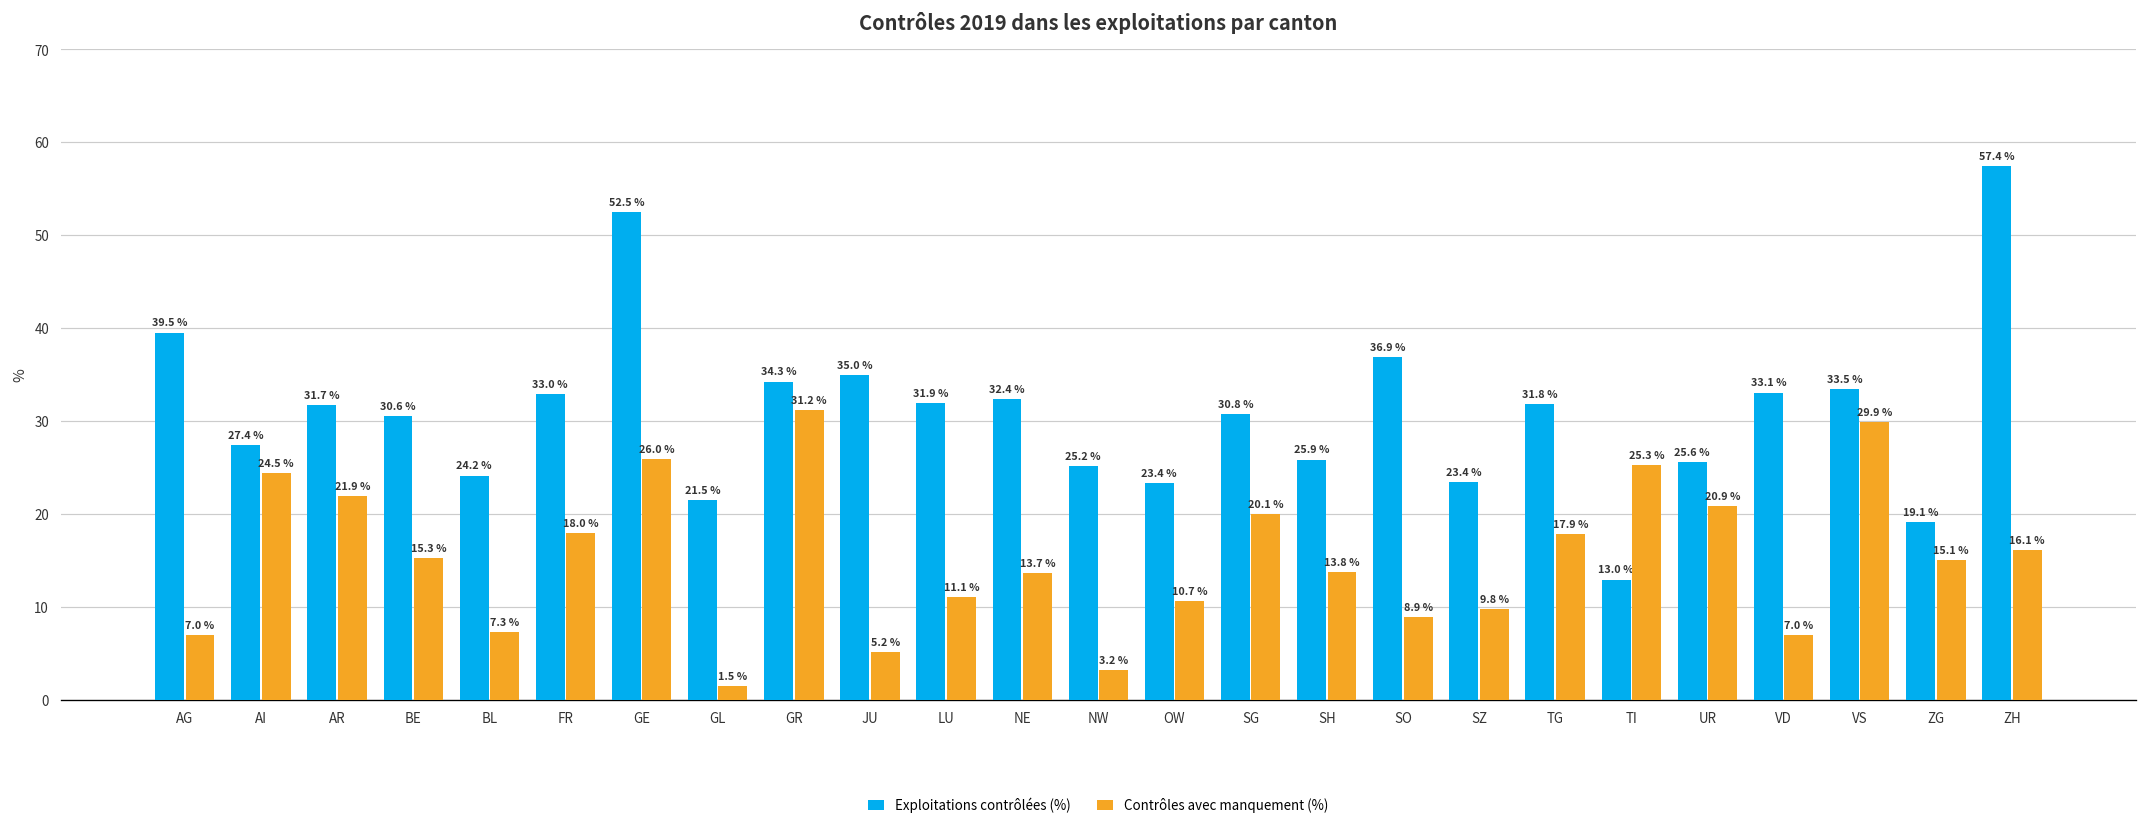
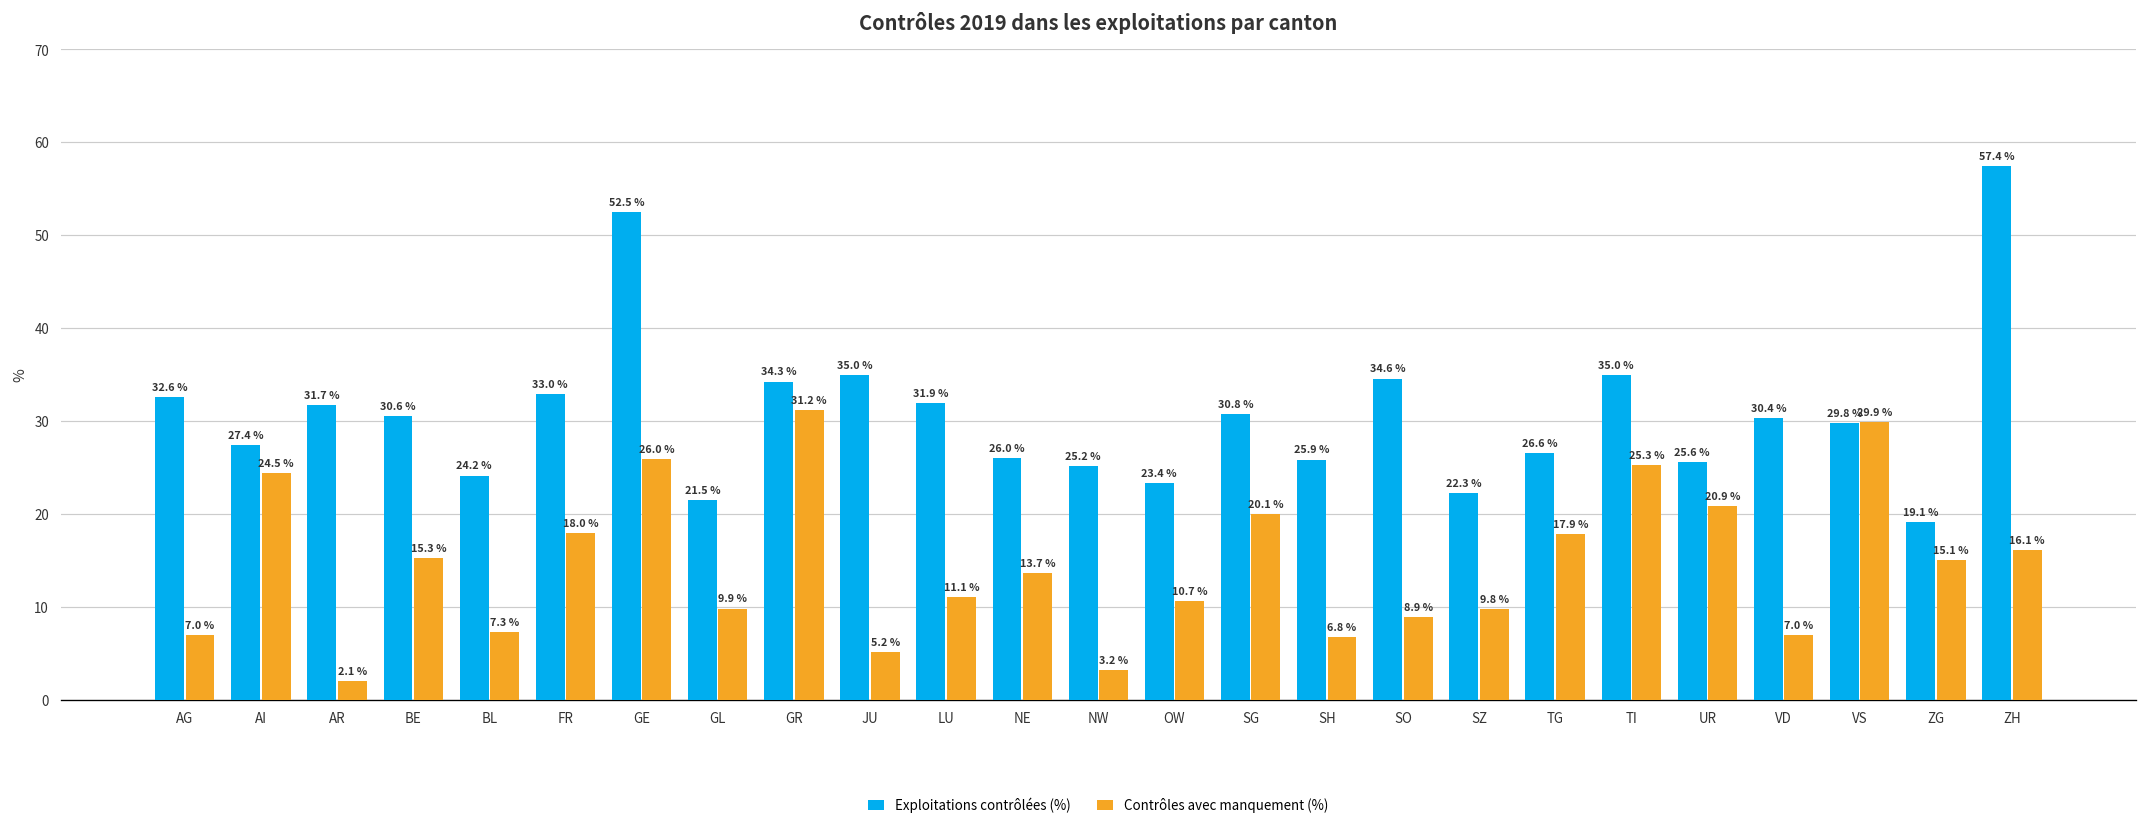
Exploitations contrôlées (%), AG: 39.5 % -> 32.6 %
Contrôles avec manquement (%), AR: 21.9 % -> 2.1 %
Contrôles avec manquement (%), GL: 1.5 % -> 9.9 %
Exploitations contrôlées (%), NE: 32.4 % -> 26.0 %
Contrôles avec manquement (%), SH: 13.8 % -> 6.8 %
Exploitations contrôlées (%), SO: 36.9 % -> 34.6 %
Exploitations contrôlées (%), SZ: 23.4 % -> 22.3 %
Exploitations contrôlées (%), TG: 31.8 % -> 26.6 %
Exploitations contrôlées (%), TI: 13.0 % -> 35.0 %
Exploitations contrôlées (%), VD: 33.1 % -> 30.4 %
Exploitations contrôlées (%), VS: 33.5 % -> 29.8 %
